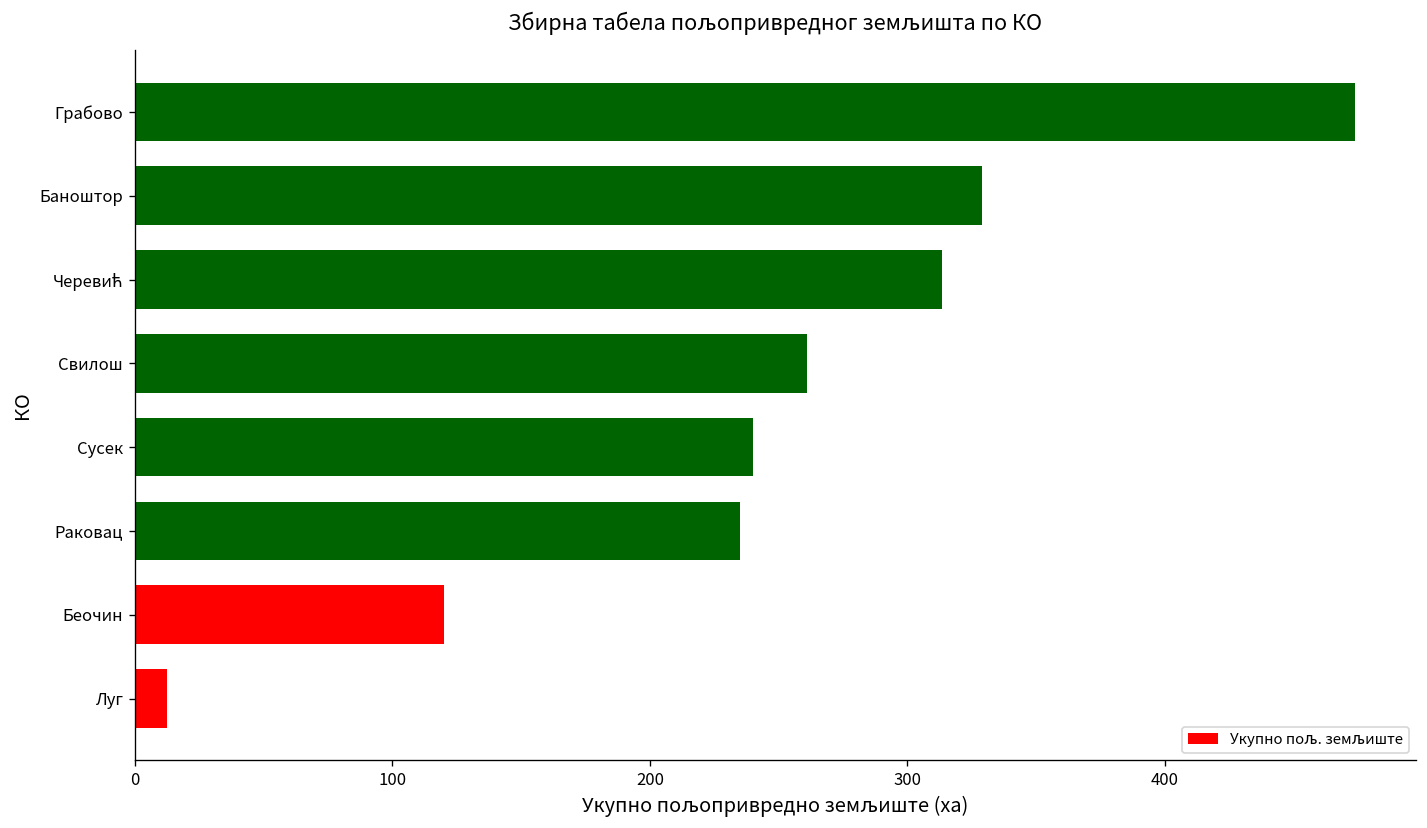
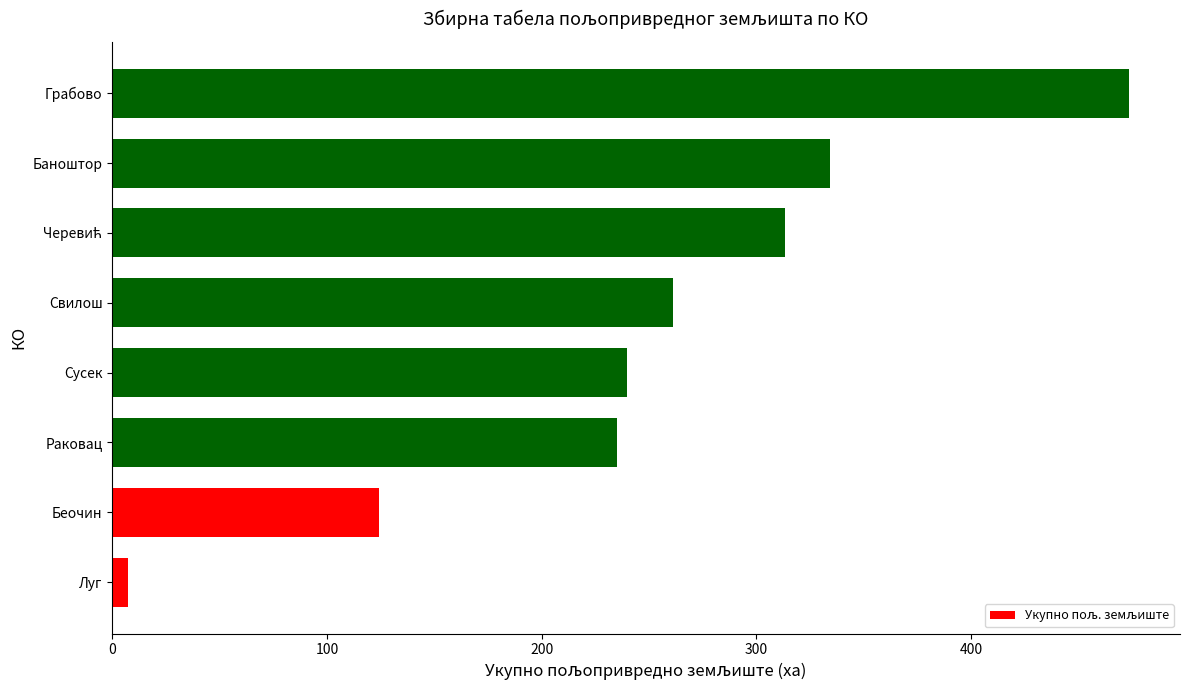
Баноштор: 329 -> 334
Беочин: 120 -> 124
Луг: 13 -> 7
